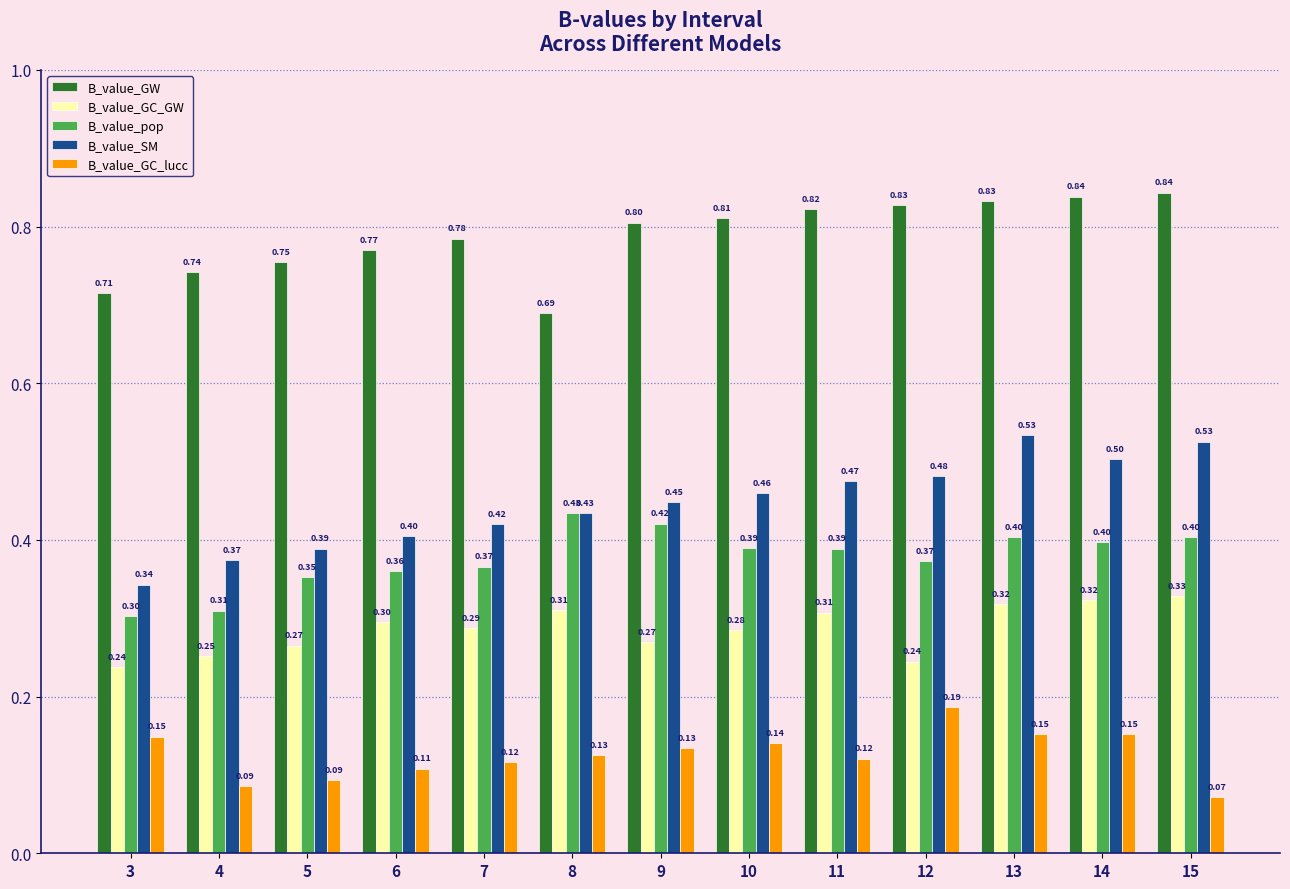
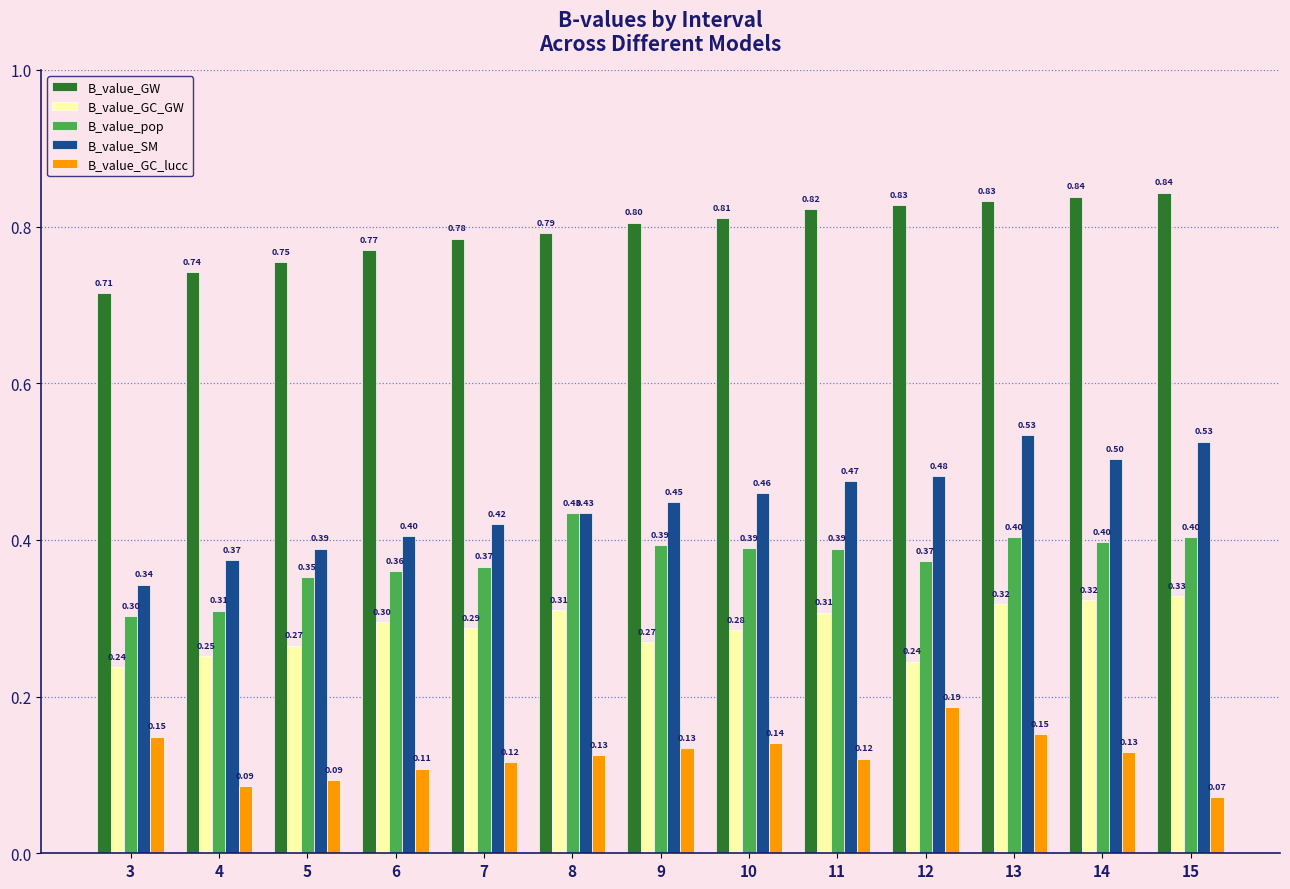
B_value_GW, 8: 0.69 -> 0.79
B_value_pop, 9: 0.42 -> 0.39
B_value_GC_lucc, 14: 0.15 -> 0.13
